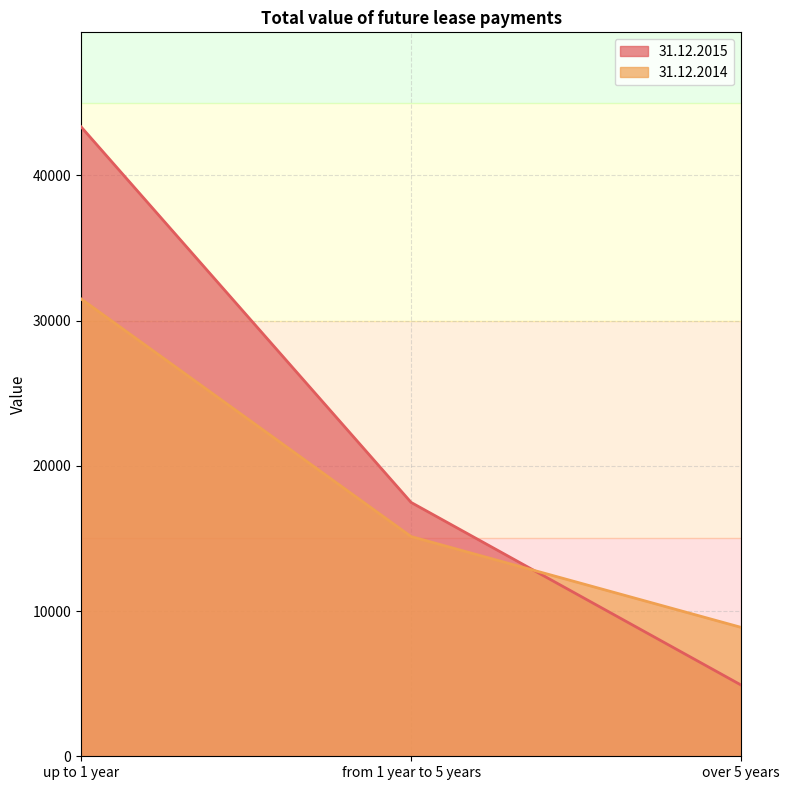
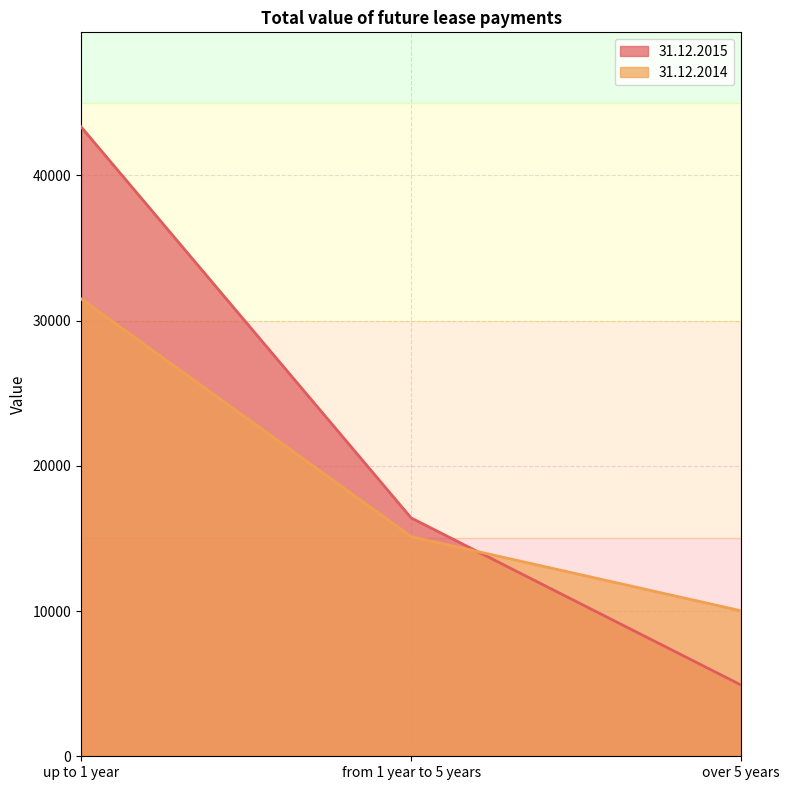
31.12.2015, from 1 year to 5 years: 17500 -> 16400
31.12.2014, over 5 years: 8900 -> 10000
